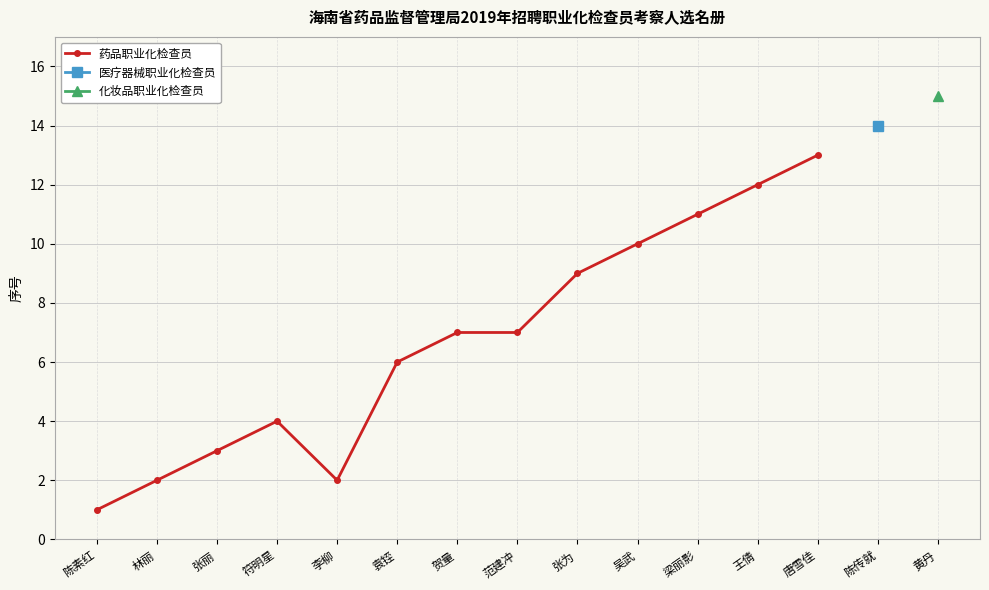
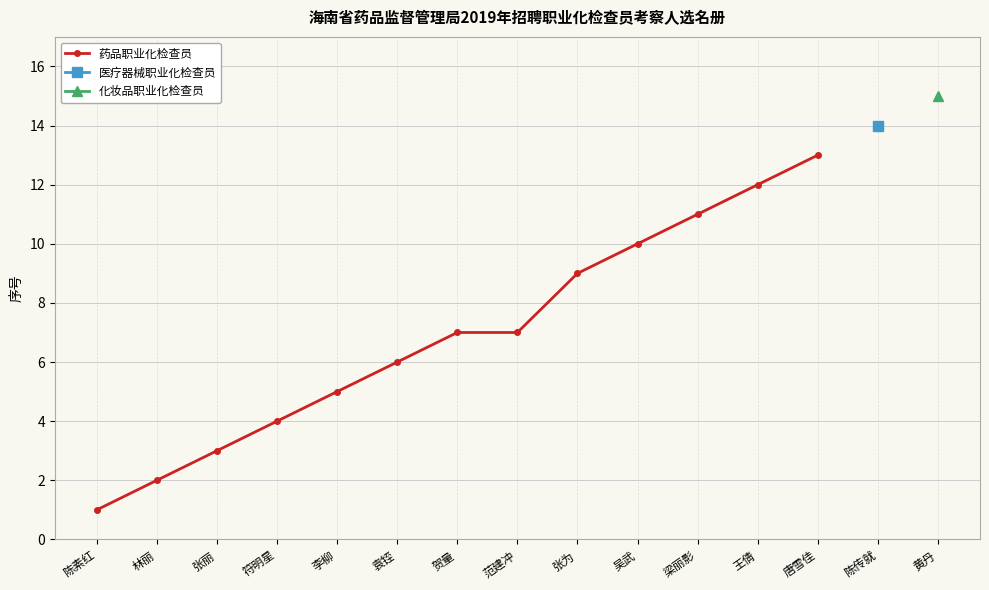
药品职业化检查员, 李柳: 2 -> 5
